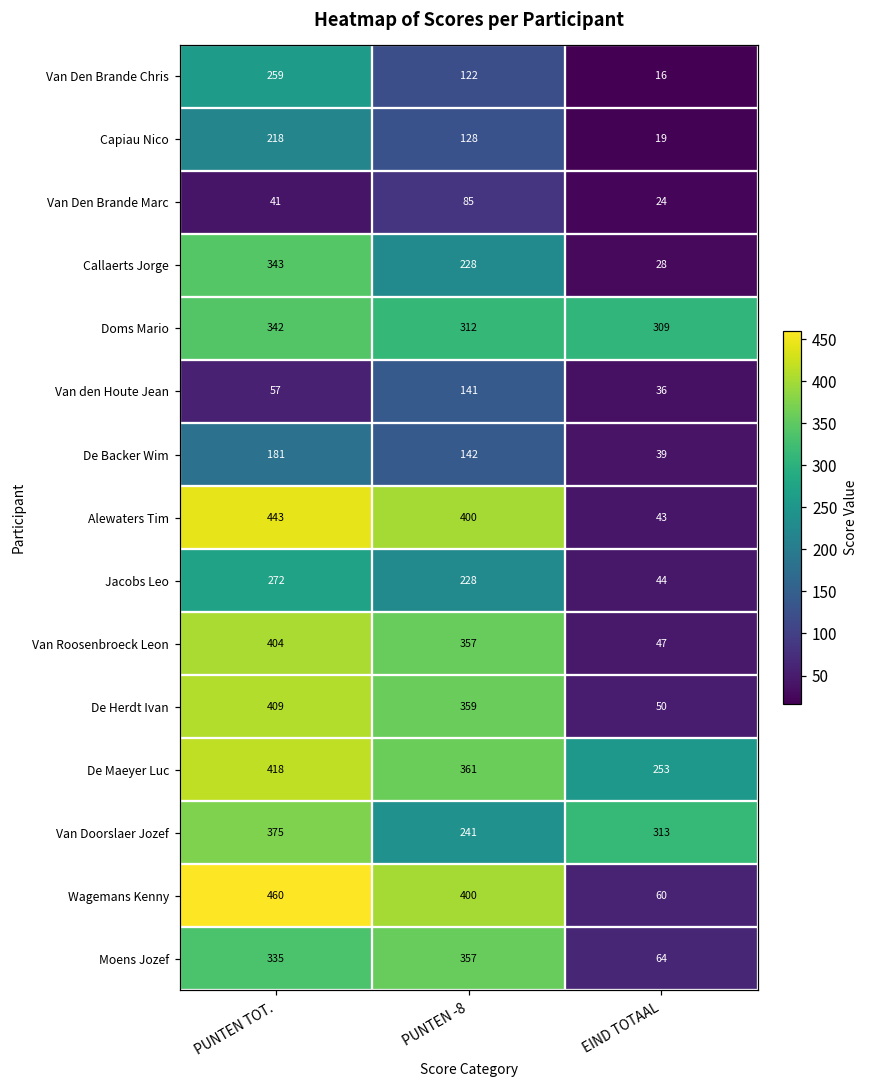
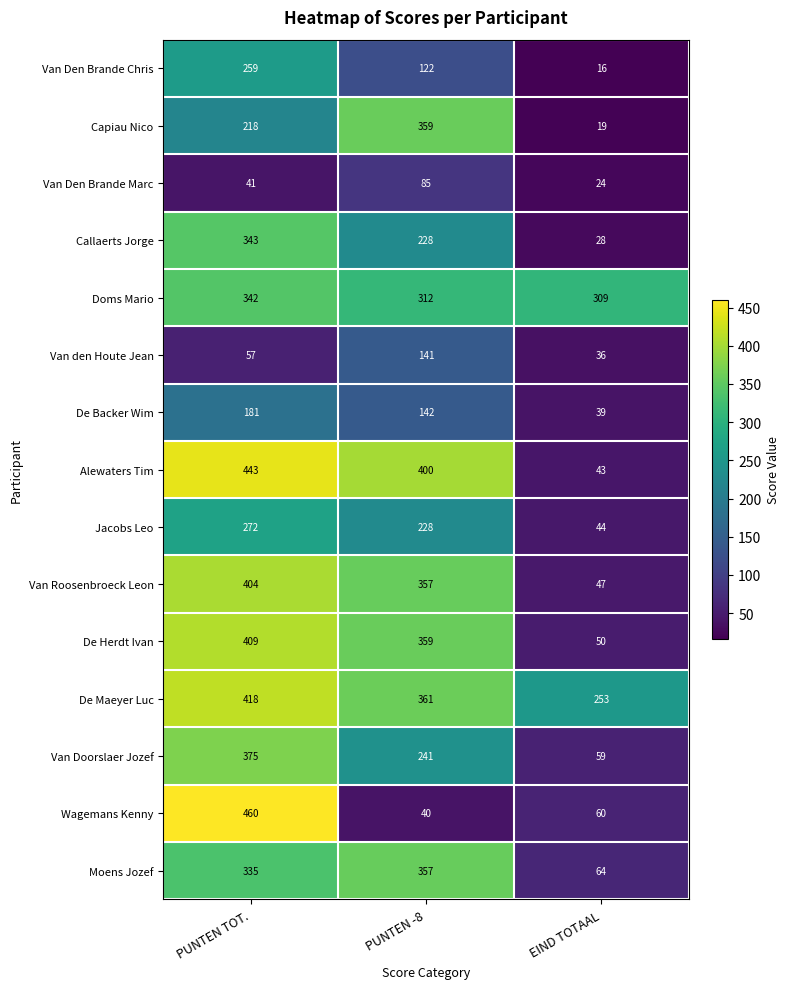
Capiau Nico, PUNTEN -8: 128 -> 359
Van Doorslaer Jozef, EIND TOTAAL: 313 -> 59
Wagemans Kenny, PUNTEN -8: 400 -> 40
